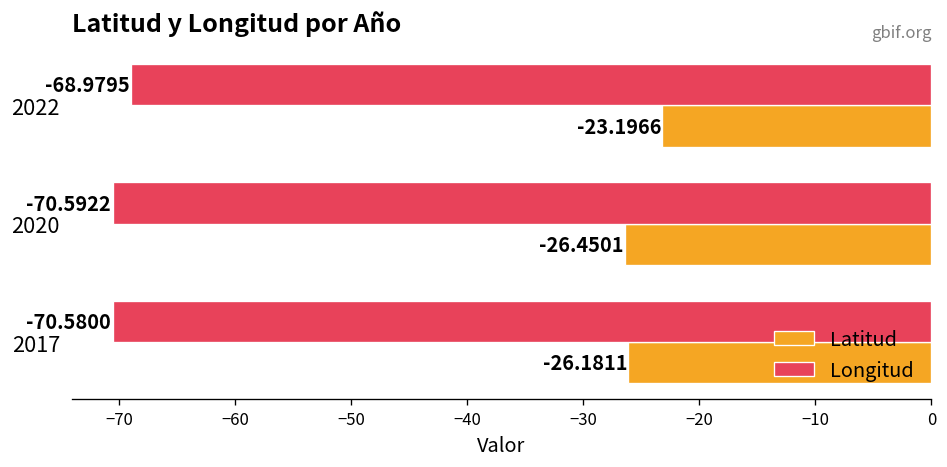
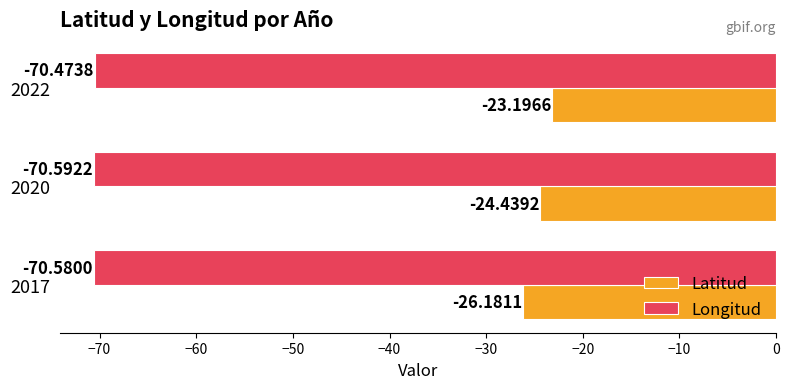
Longitud, 2022: -68.9795 -> -70.4738
Latitud, 2020: -26.4501 -> -24.4392
